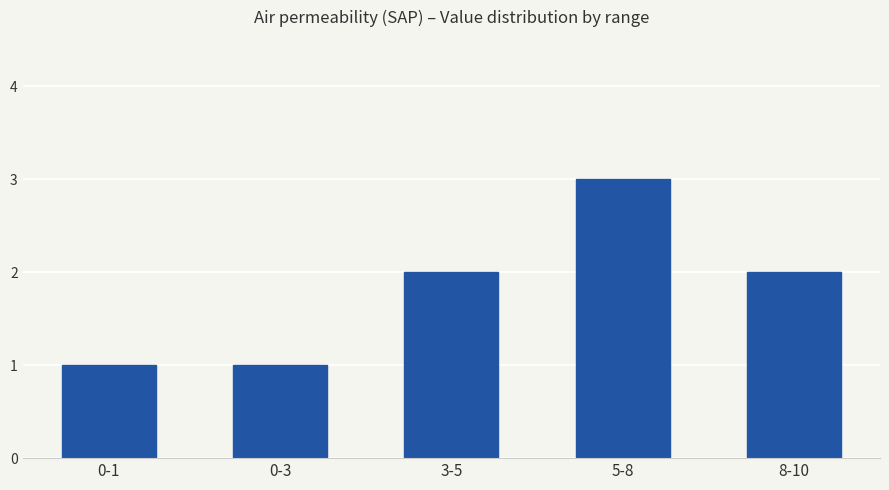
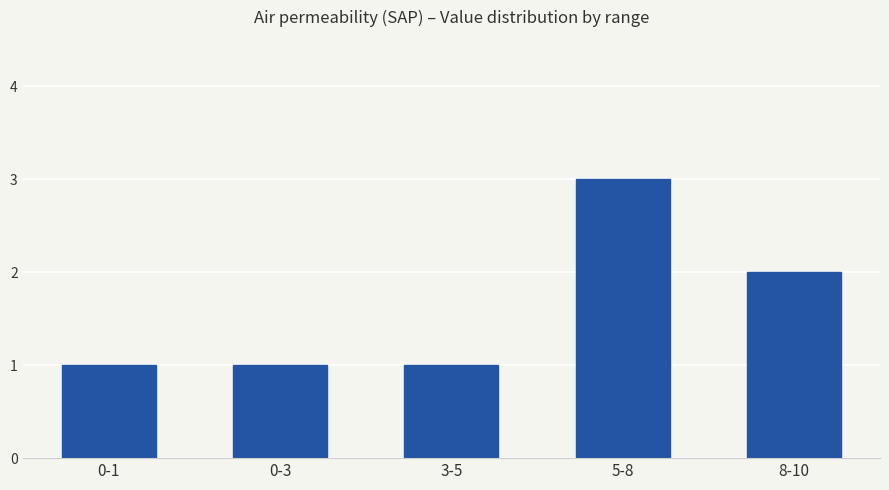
3-5: 2 -> 1
